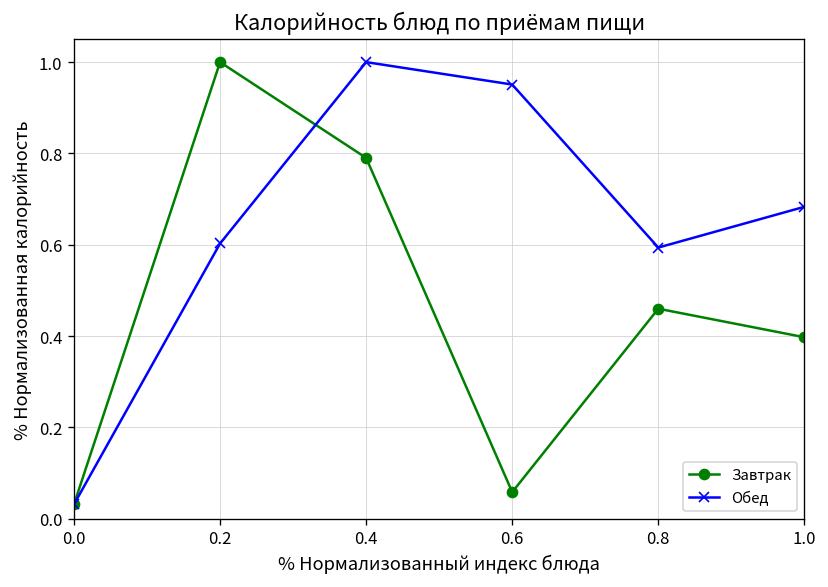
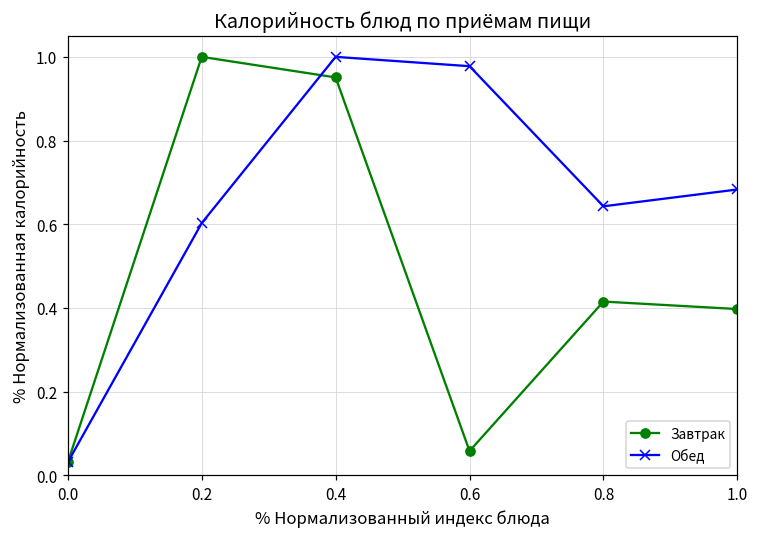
Завтрак, 0.4: 0.79 -> 0.95
Обед, 0.6: 0.95 -> 0.98
Завтрак, 0.8: 0.46 -> 0.42
Обед, 0.8: 0.59 -> 0.64
